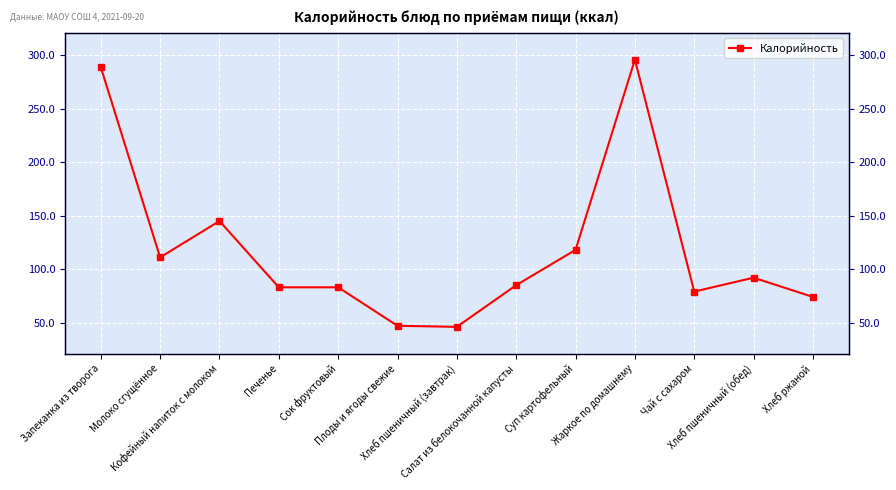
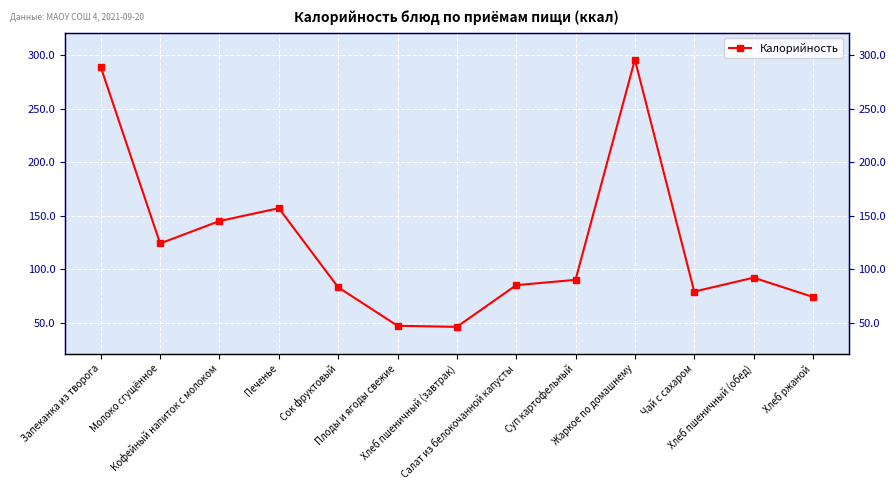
Молоко сгущённое: 111 -> 124
Печенье: 83 -> 157
Суп картофельный: 118 -> 90
